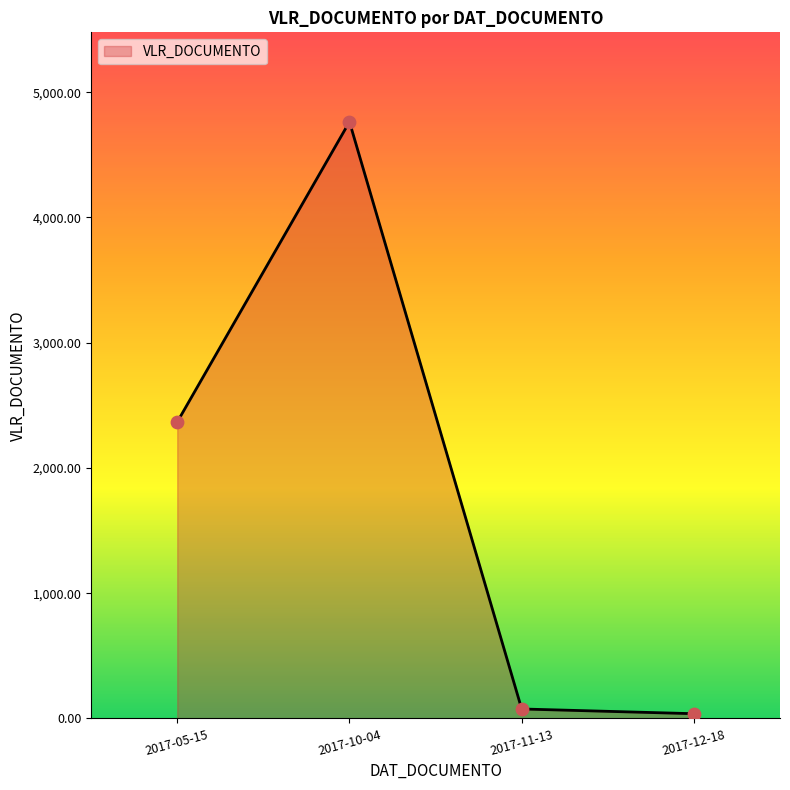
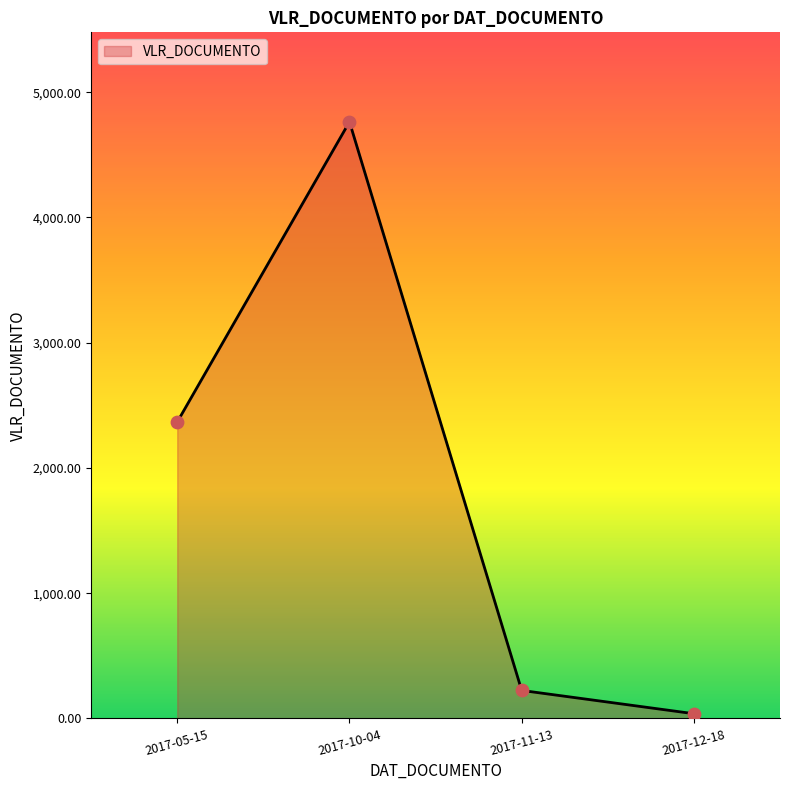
2017-11-13: 80 -> 220
